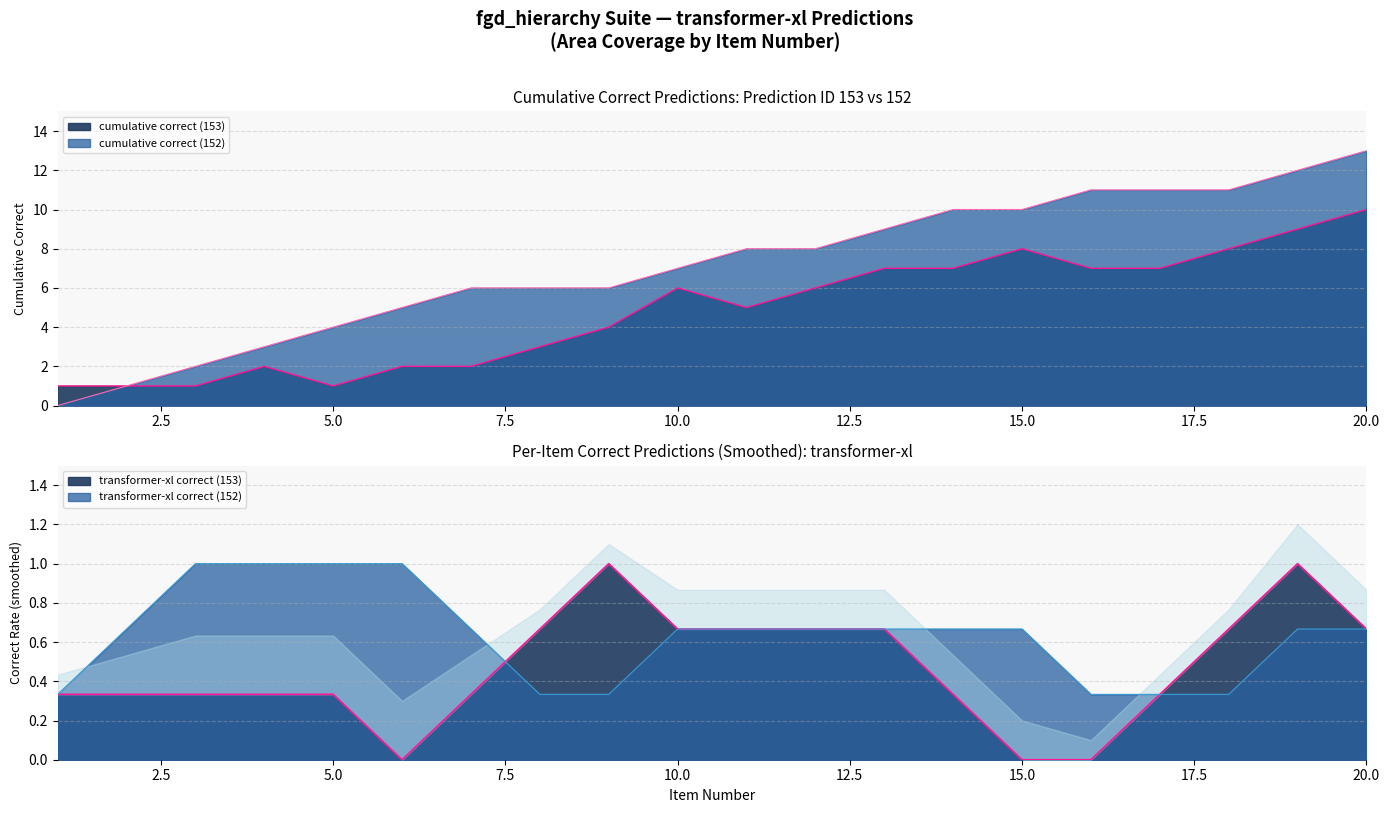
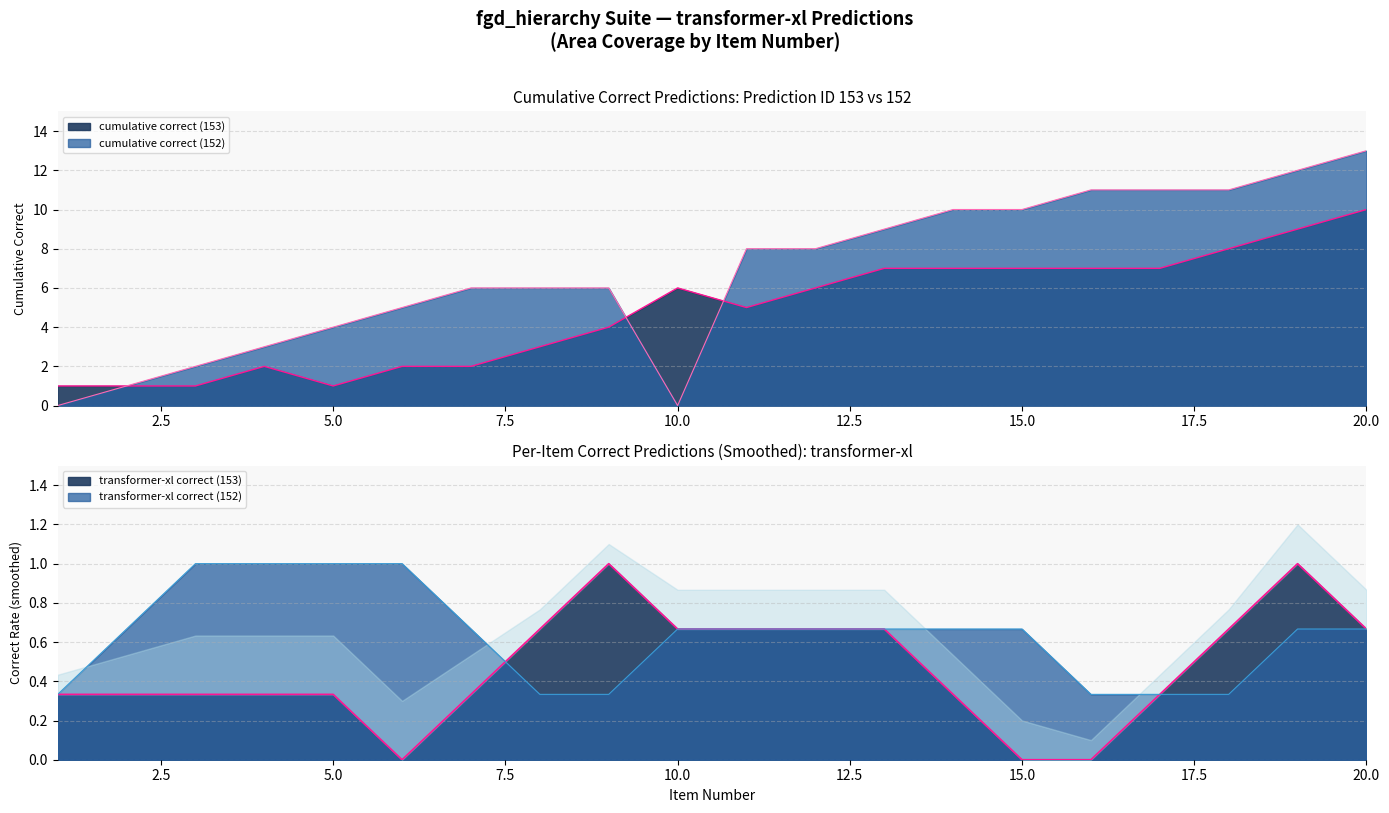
Cumulative Correct Predictions: Prediction ID 153 vs 152, cumulative correct (152), 10.0: 7 -> 0
Cumulative Correct Predictions: Prediction ID 153 vs 152, cumulative correct (153), 15.0: 8 -> 7
